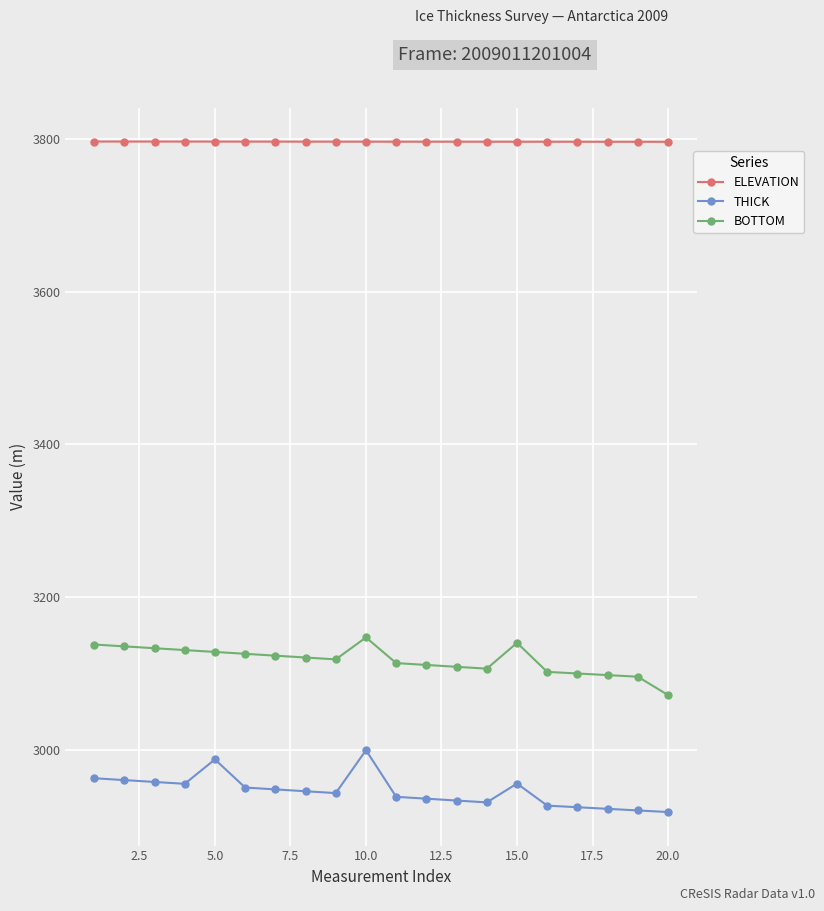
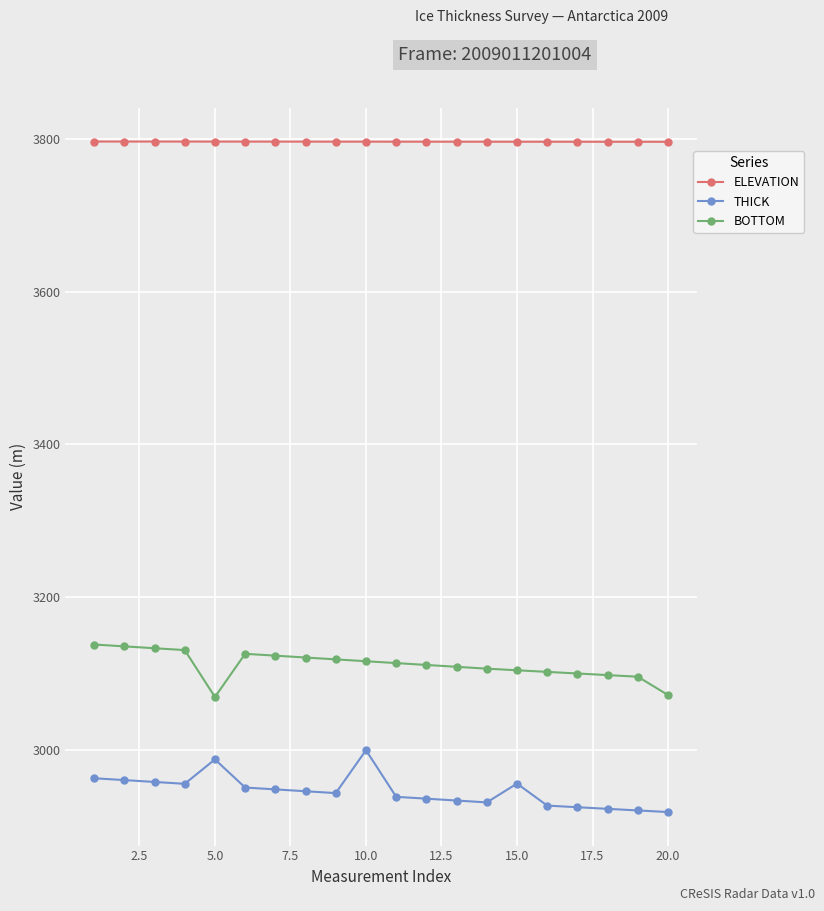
BOTTOM, 5.0: 3130 -> 3070
BOTTOM, 10.0: 3150 -> 3120
BOTTOM, 15.0: 3140 -> 3100
